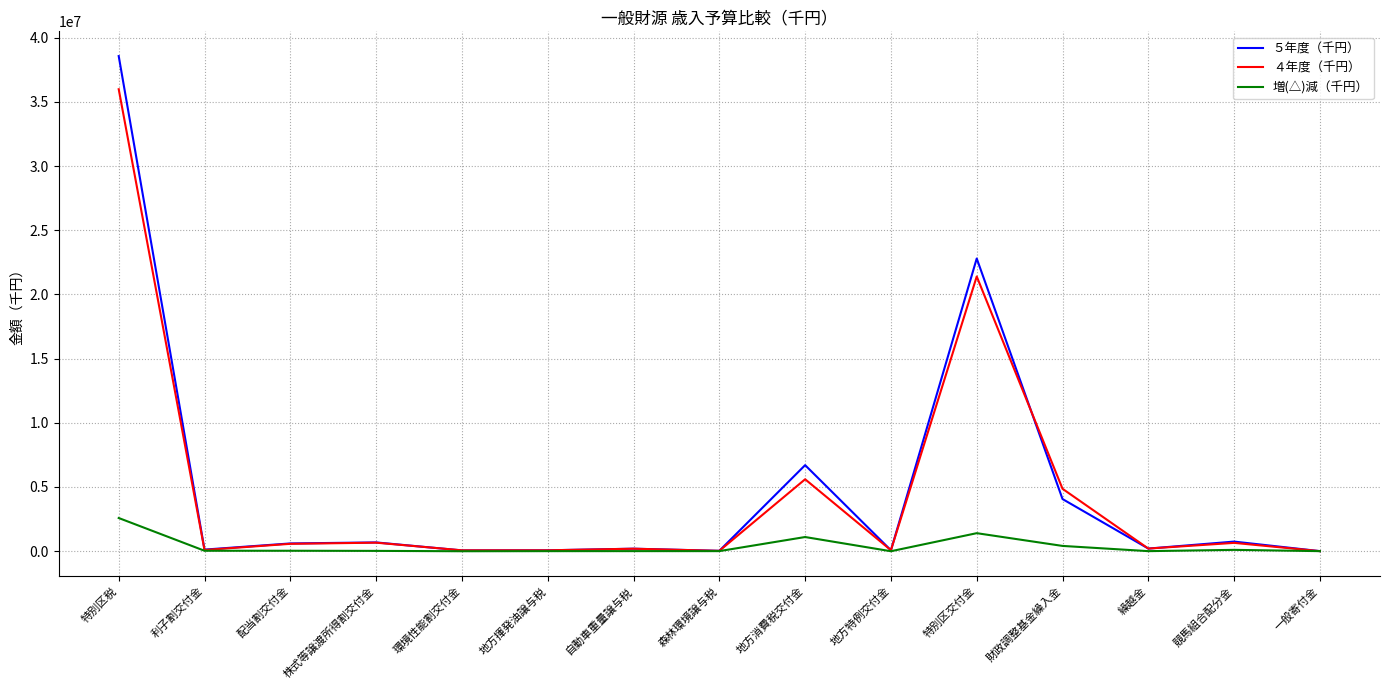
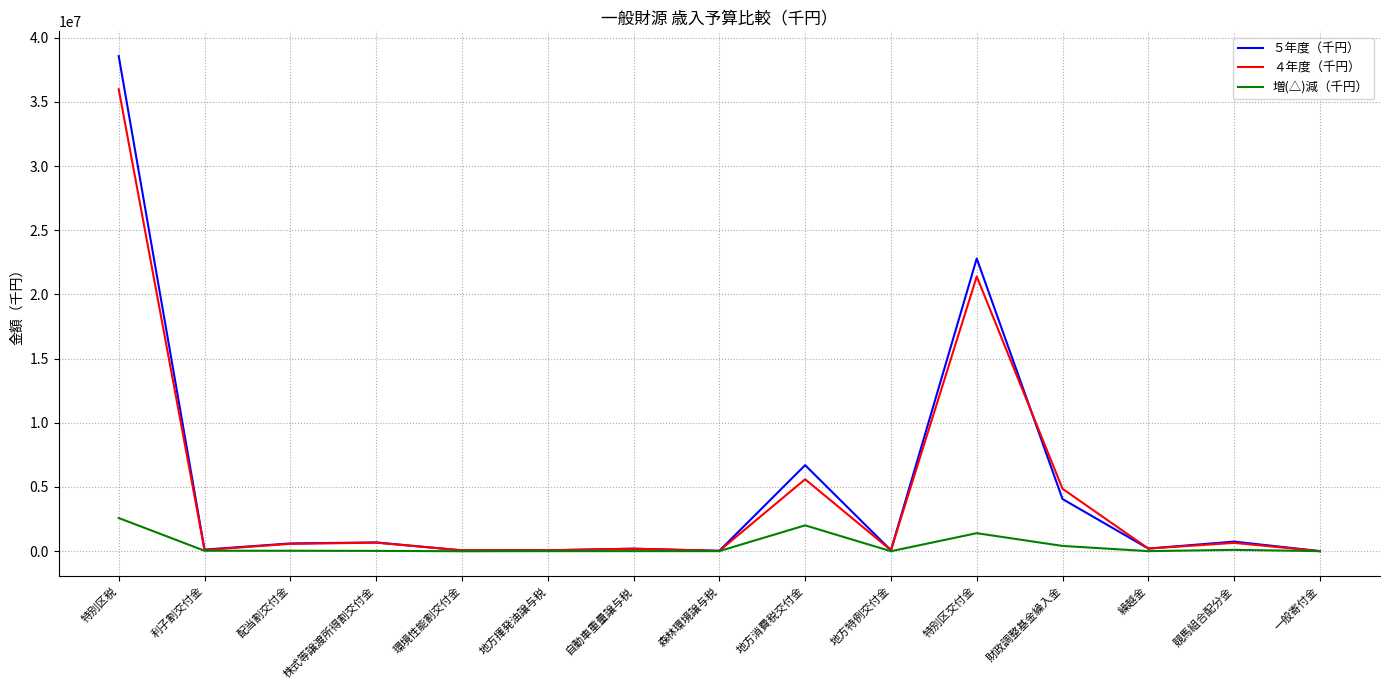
増(△)減（千円）, 地方消費税交付金: 1100000 -> 2000000
